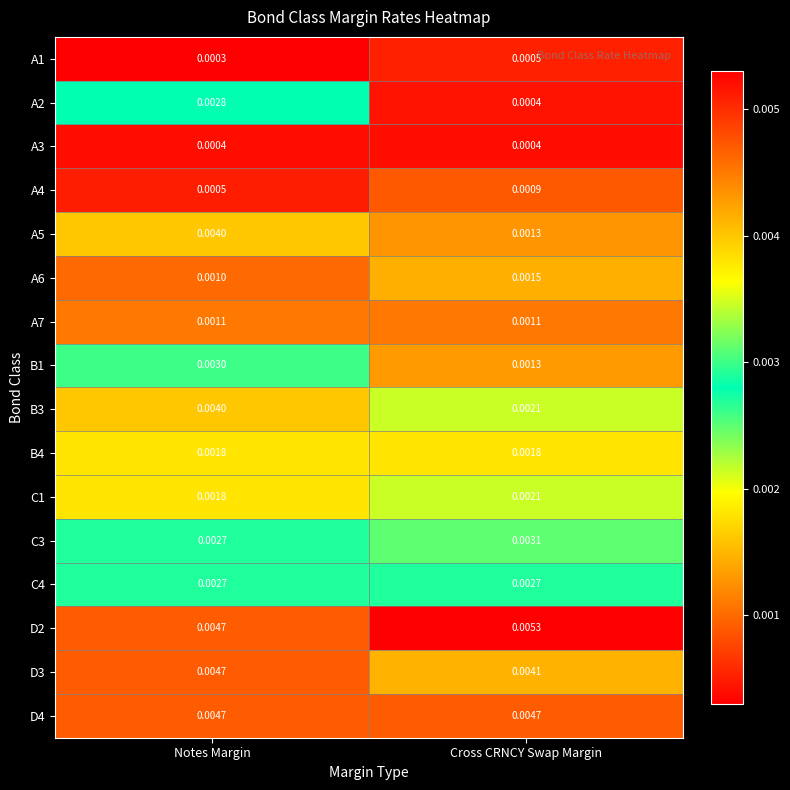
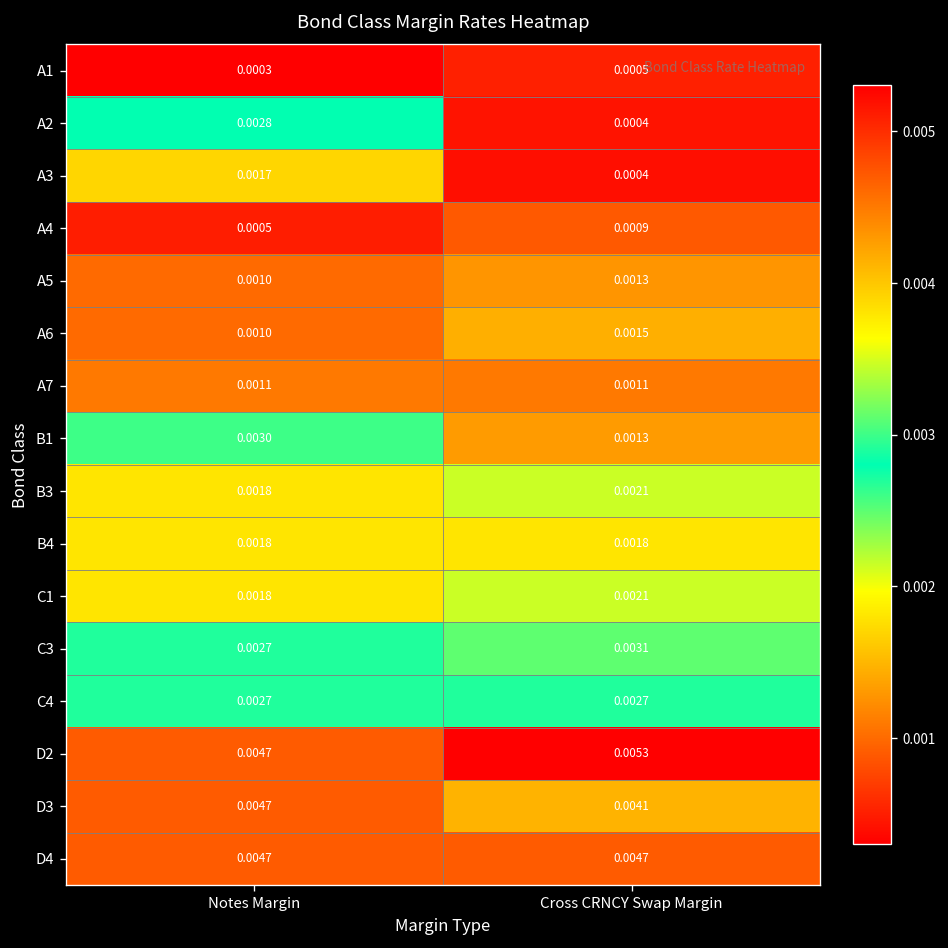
A3, Notes Margin: 0.0004 -> 0.0017
A5, Notes Margin: 0.0040 -> 0.0010
B3, Notes Margin: 0.0040 -> 0.0018
